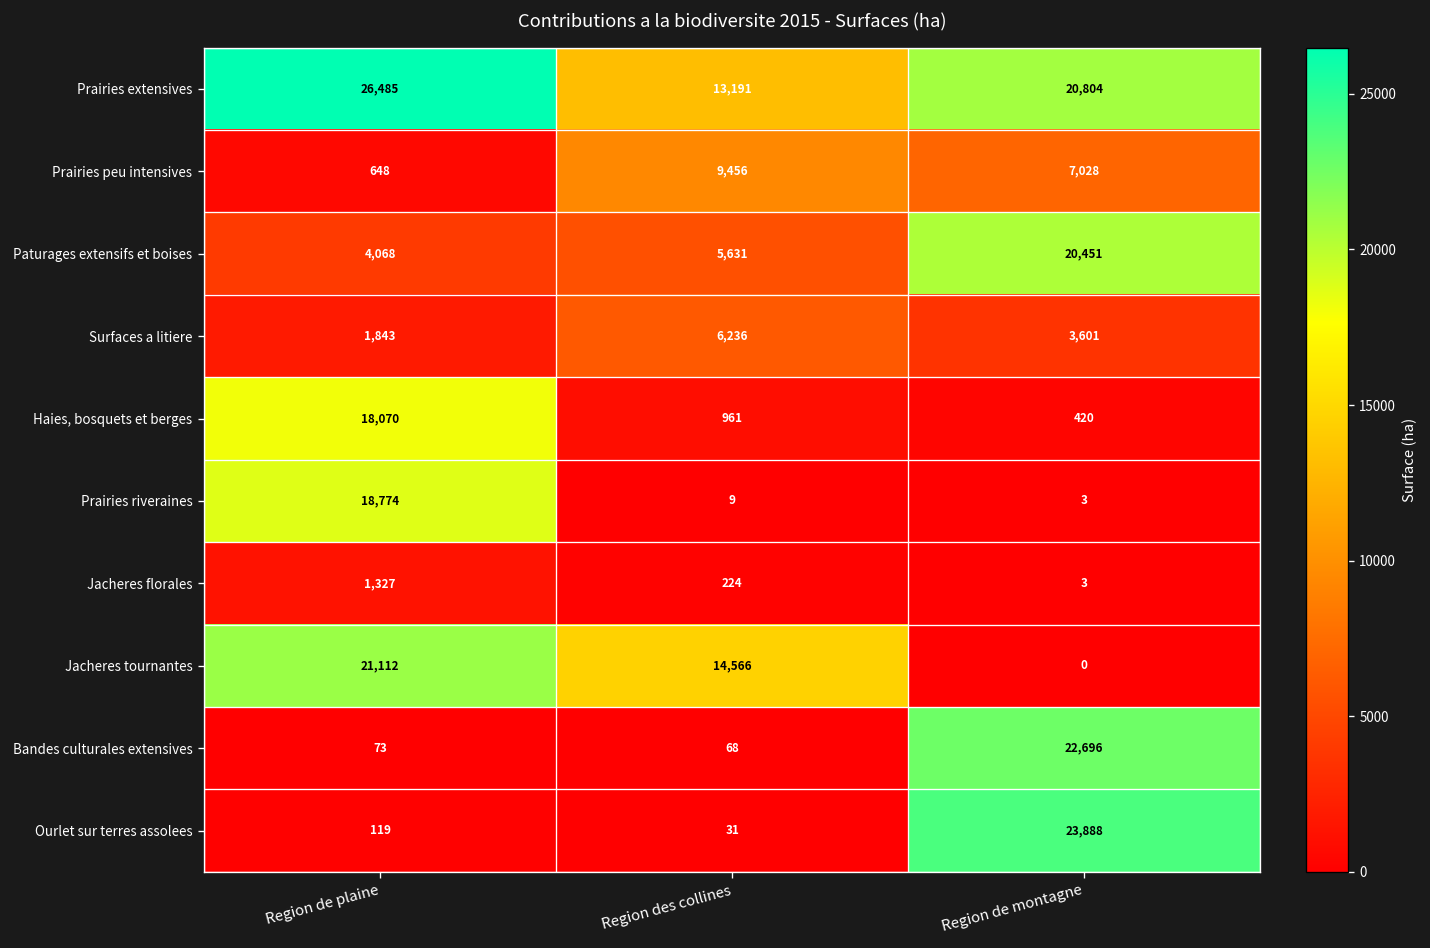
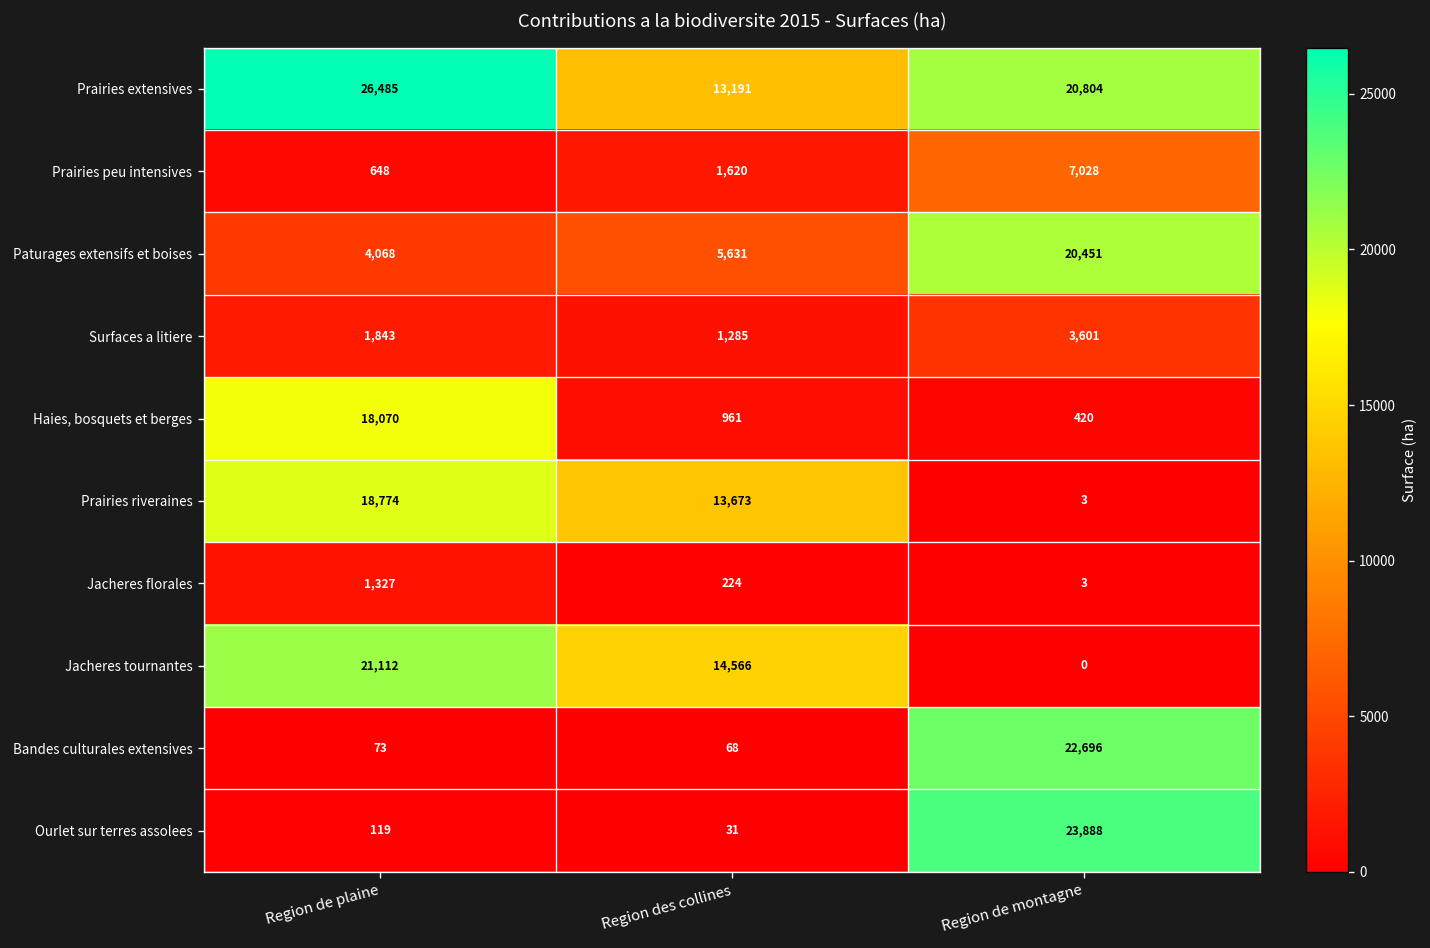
Prairies peu intensives, Region des collines: 9,456 -> 1,620
Surfaces a litiere, Region des collines: 6,236 -> 1,285
Prairies riveraines, Region des collines: 9 -> 13,673
